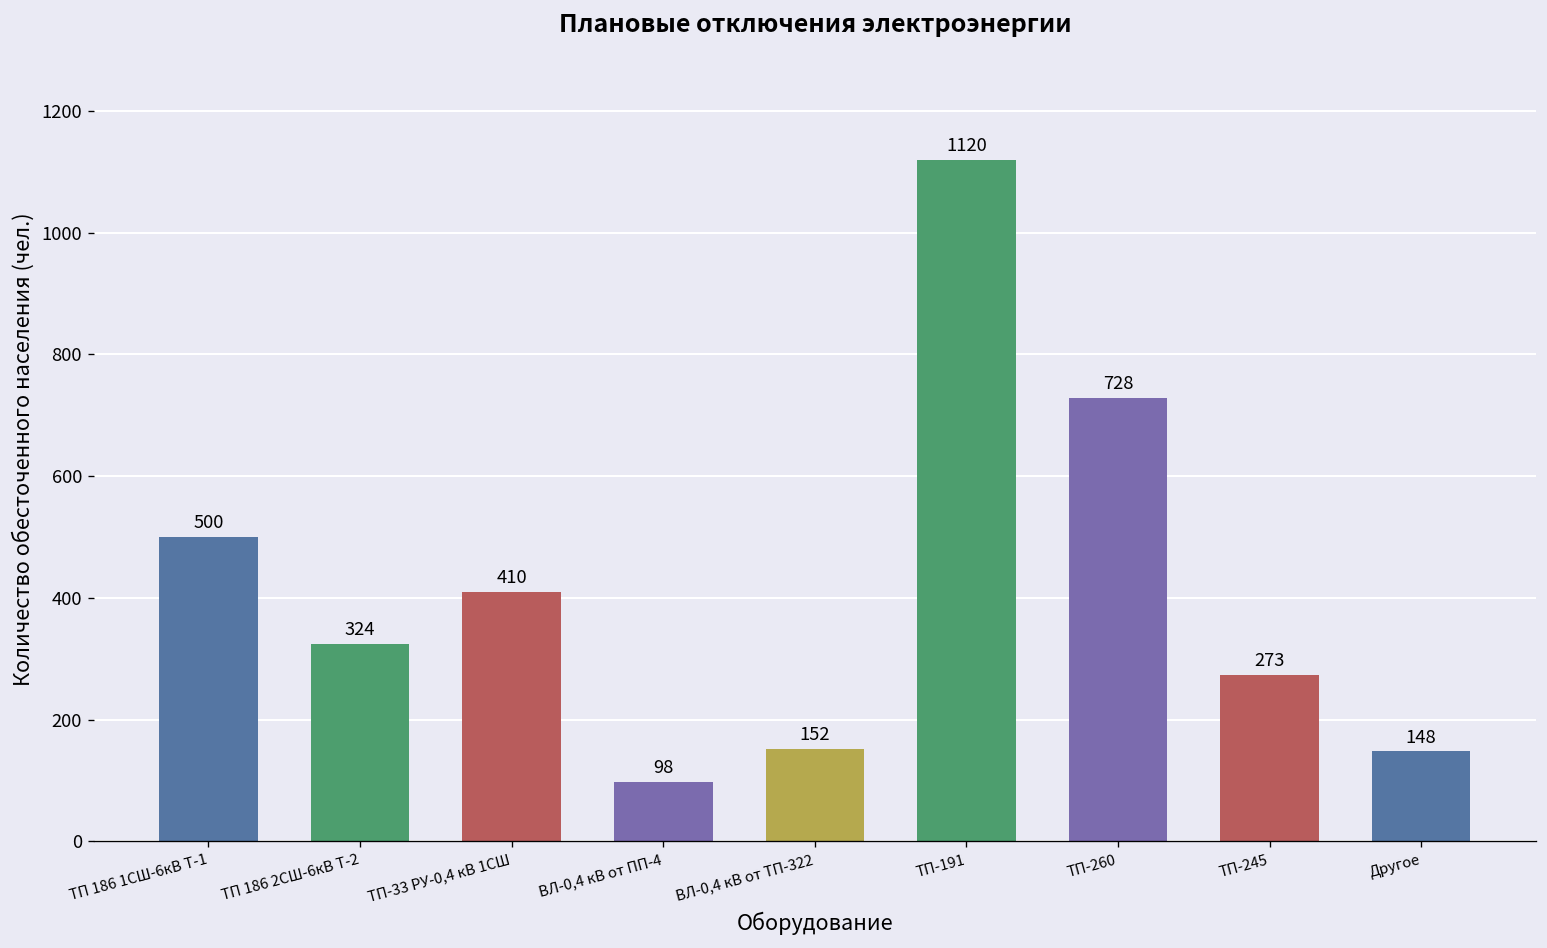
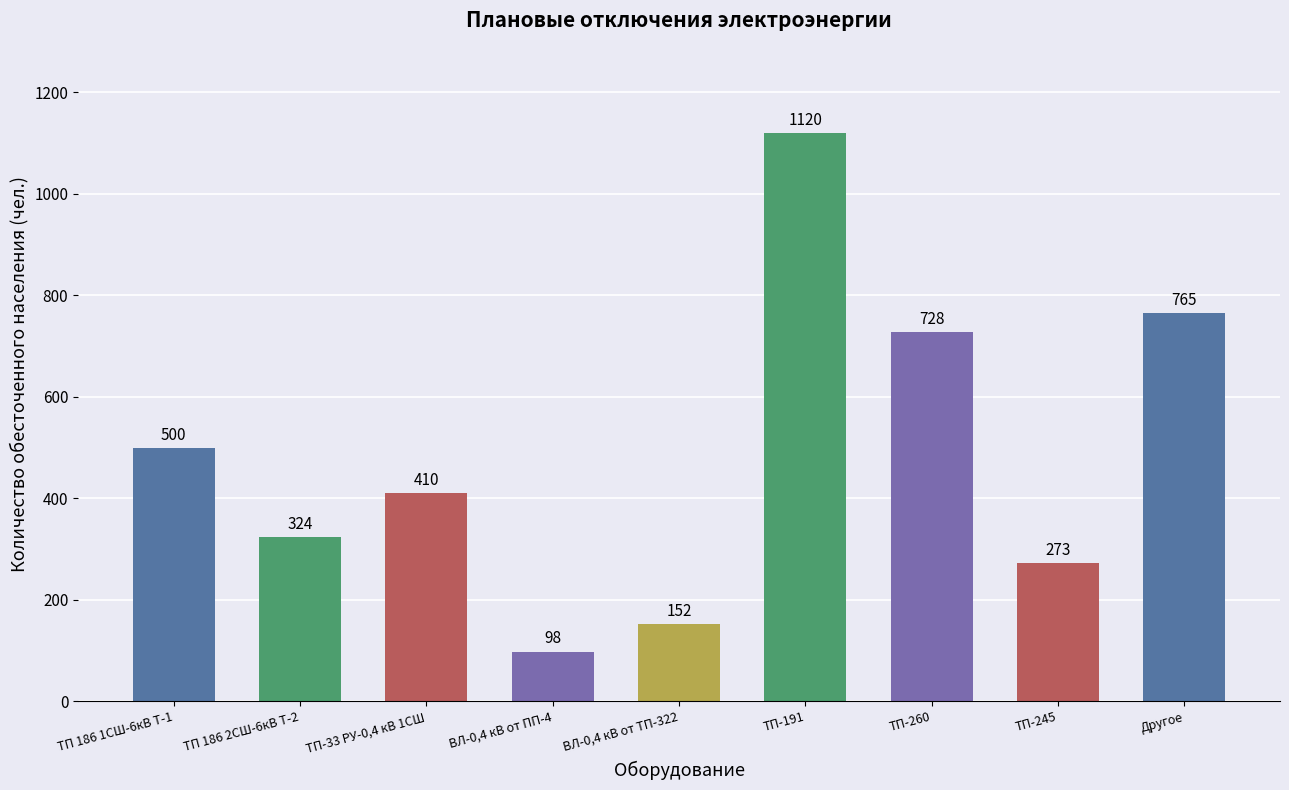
Другое: 148 -> 765
